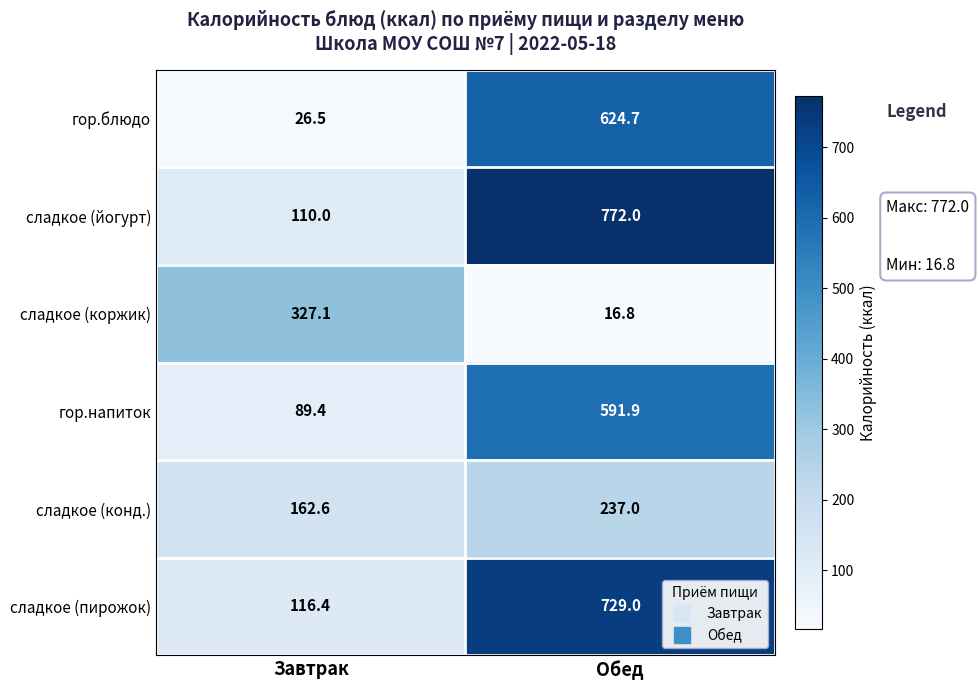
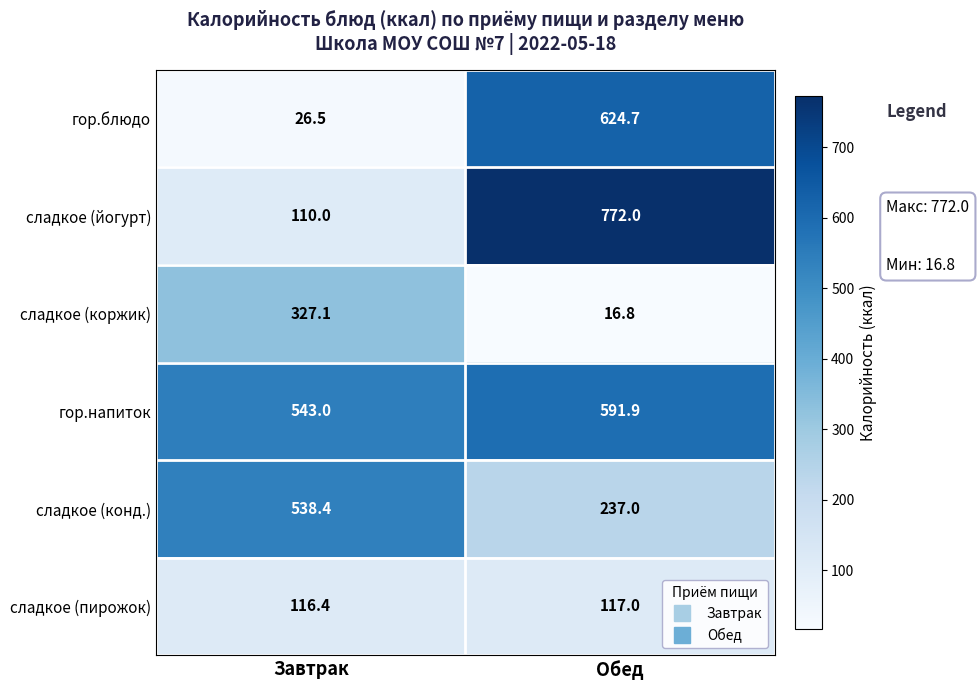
гор.напиток, Завтрак: 89.4 -> 543.0
сладкое (конд.), Завтрак: 162.6 -> 538.4
сладкое (пирожок), Обед: 729.0 -> 117.0
